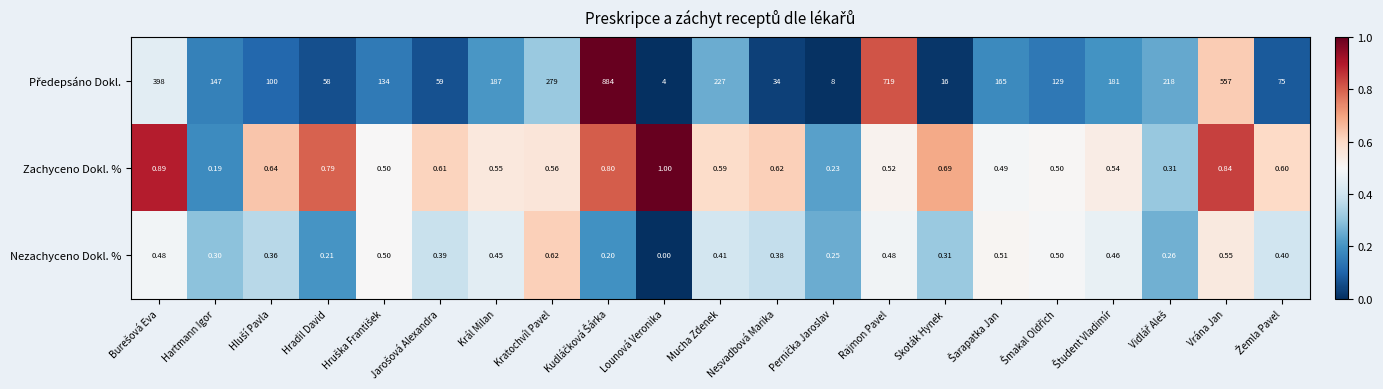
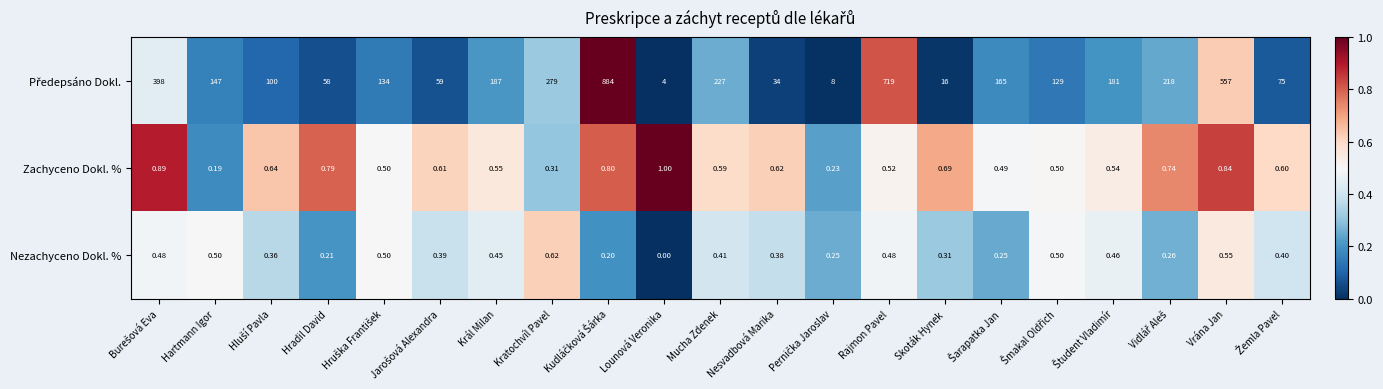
Zachyceno Dokl. %, Kratochvíl Pavel: 0.56 -> 0.31
Zachyceno Dokl. %, Vidlář Aleš: 0.31 -> 0.74
Nezachyceno Dokl. %, Hartmann Igor: 0.30 -> 0.50
Nezachyceno Dokl. %, Šarapatka Jan: 0.51 -> 0.25
